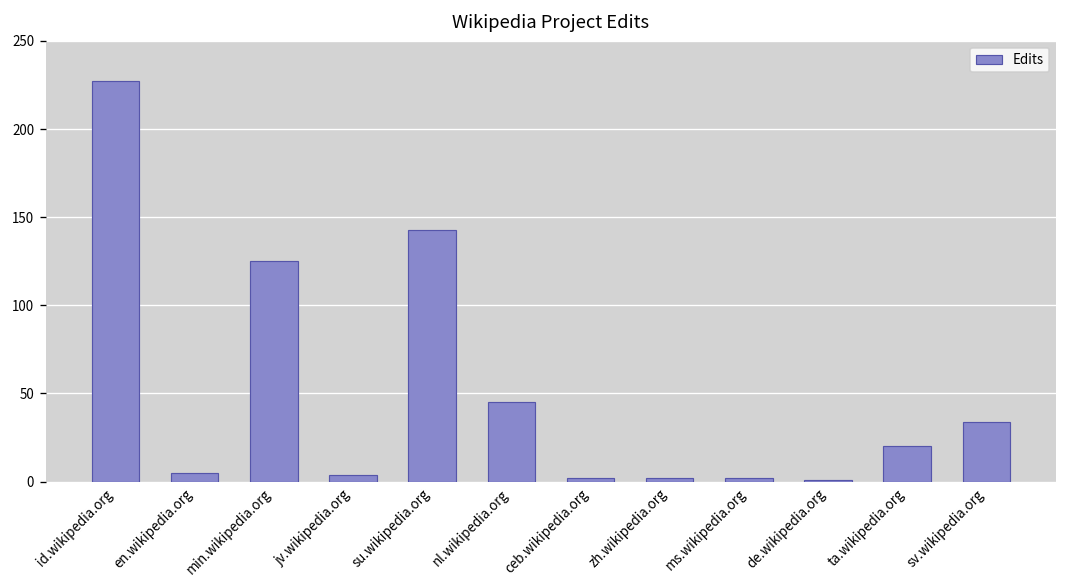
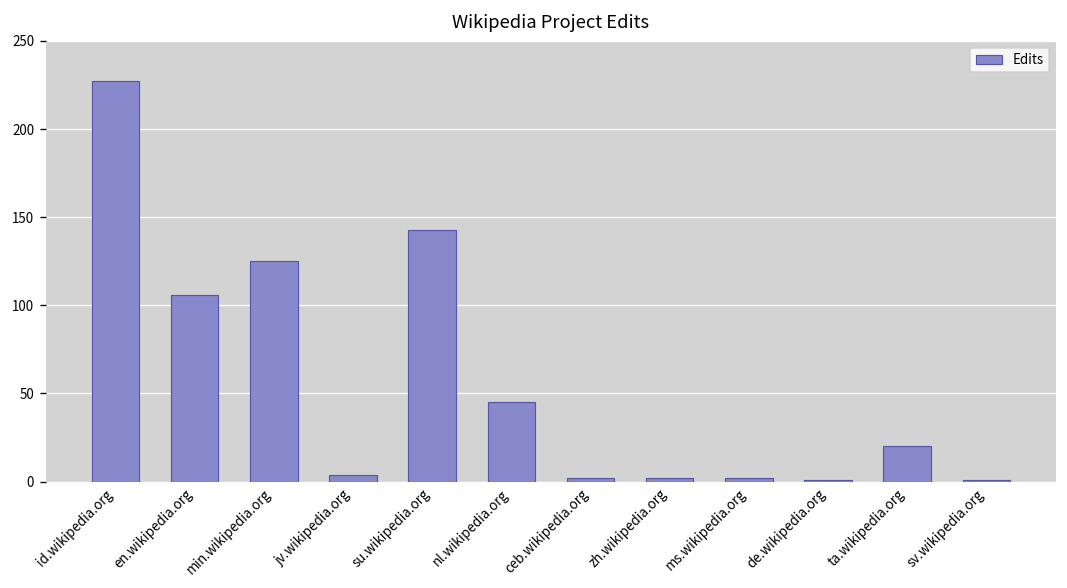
en.wikipedia.org: 5 -> 106
sv.wikipedia.org: 34 -> 1
